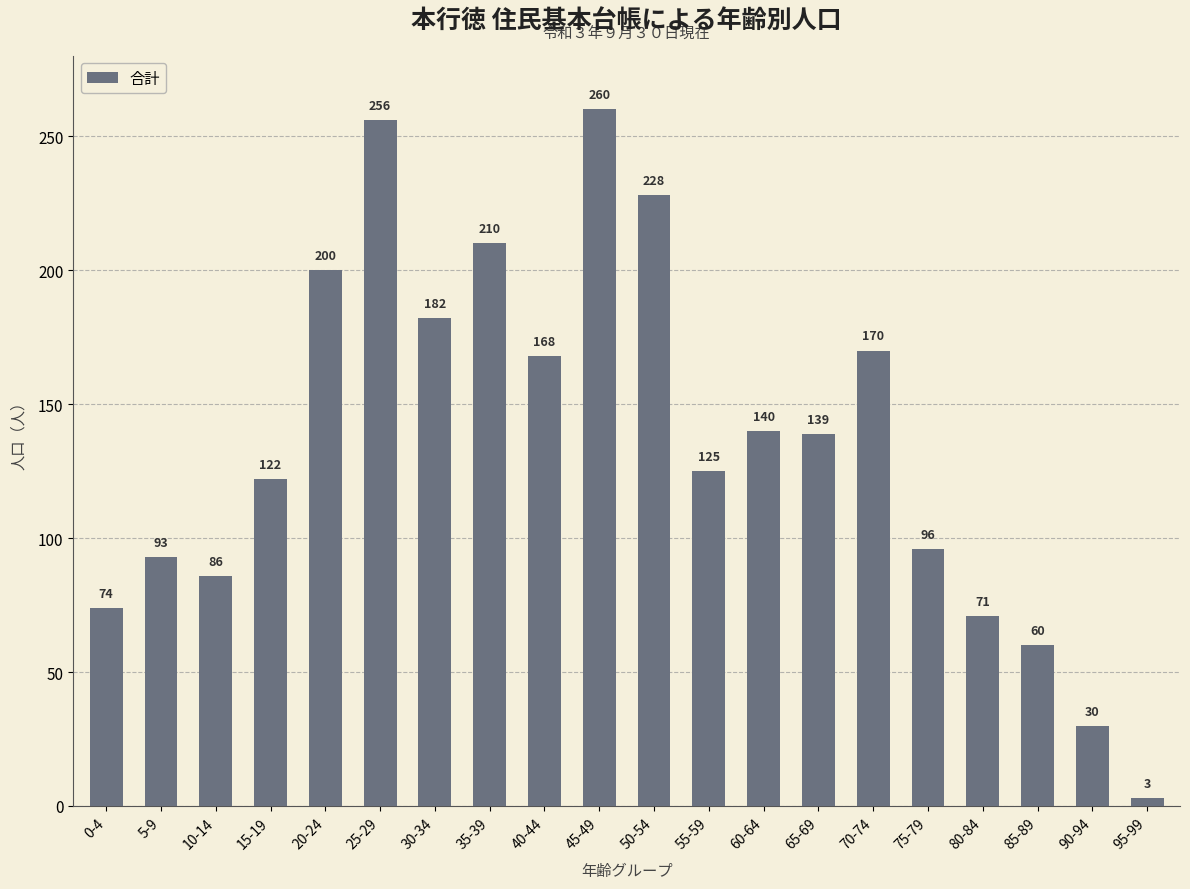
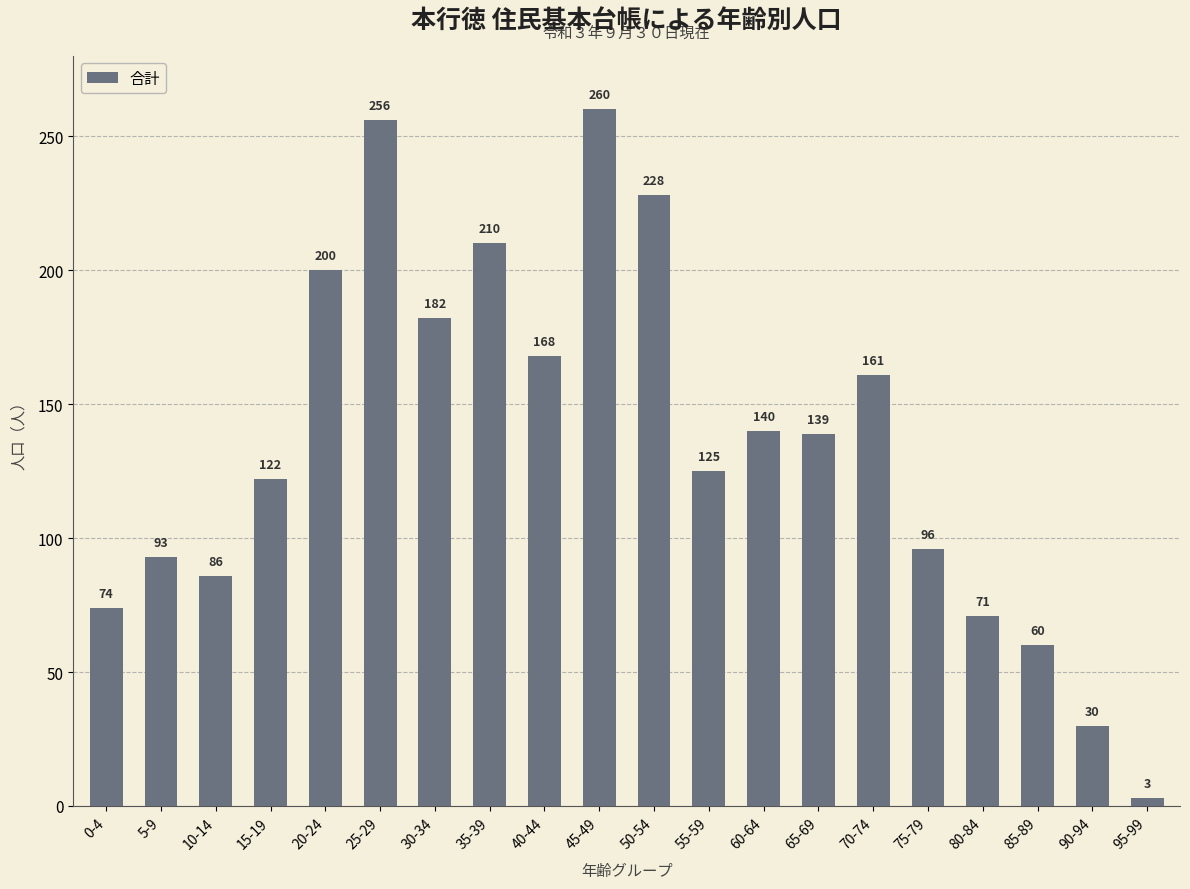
70-74: 170 -> 161
